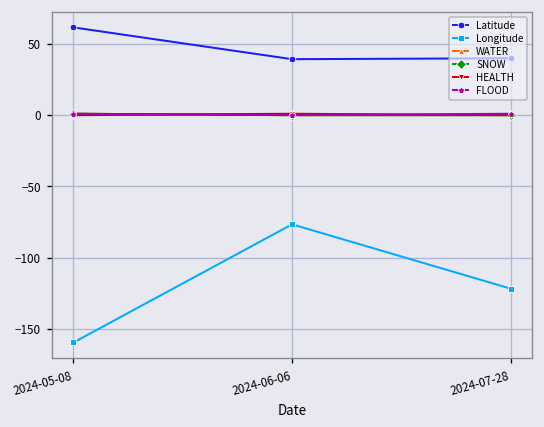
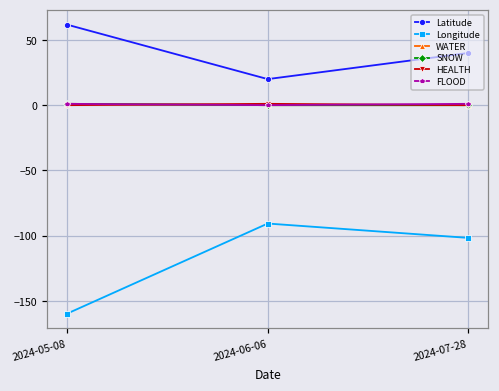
Latitude, 2024-06-06: 39 -> 20
Longitude, 2024-06-06: -77 -> -91
Longitude, 2024-07-28: -122 -> -102
